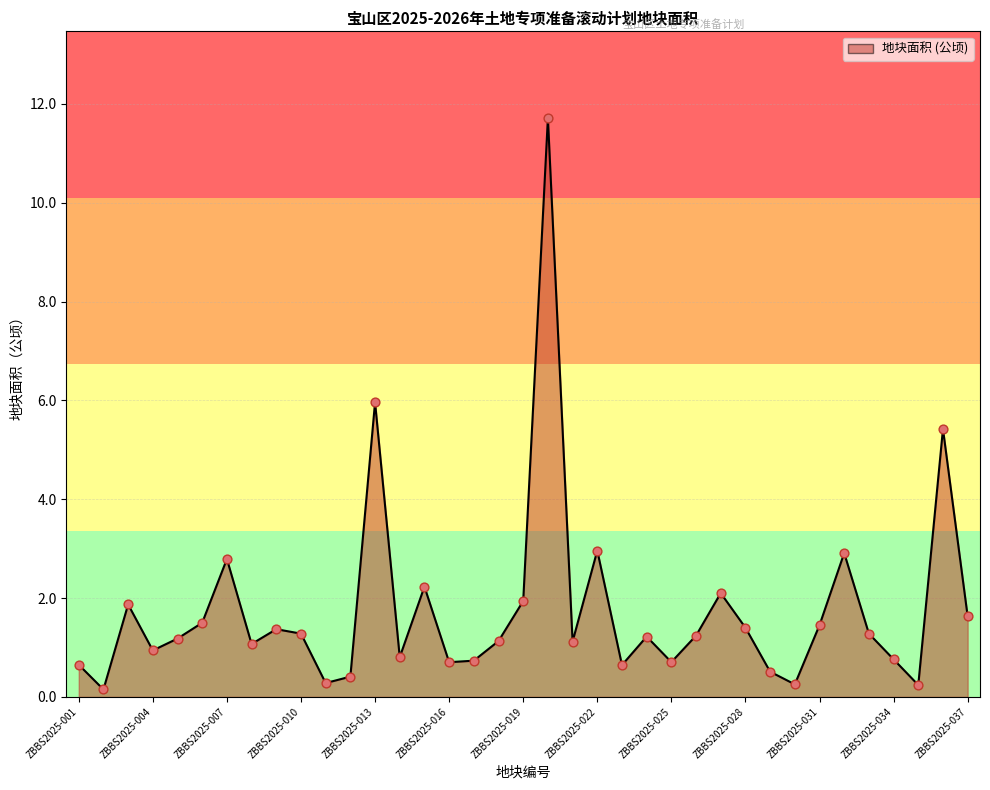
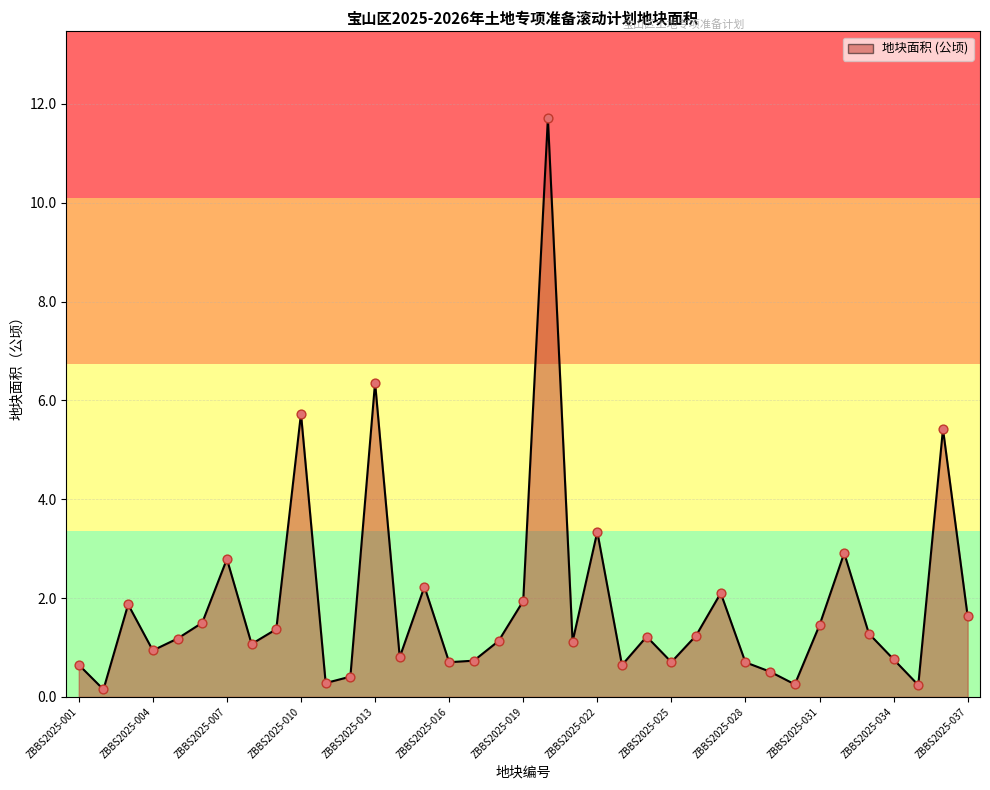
ZBBS2025-010: 1.3 -> 5.7
ZBBS2025-013: 6.0 -> 6.4
ZBBS2025-022: 3.0 -> 3.3
ZBBS2025-028: 1.4 -> 0.7
